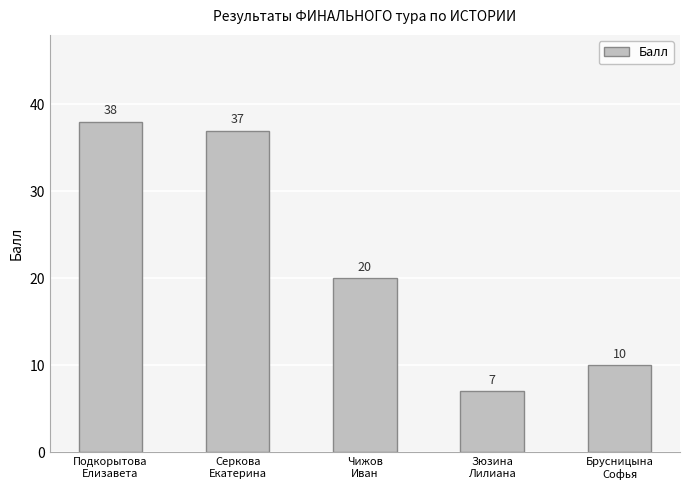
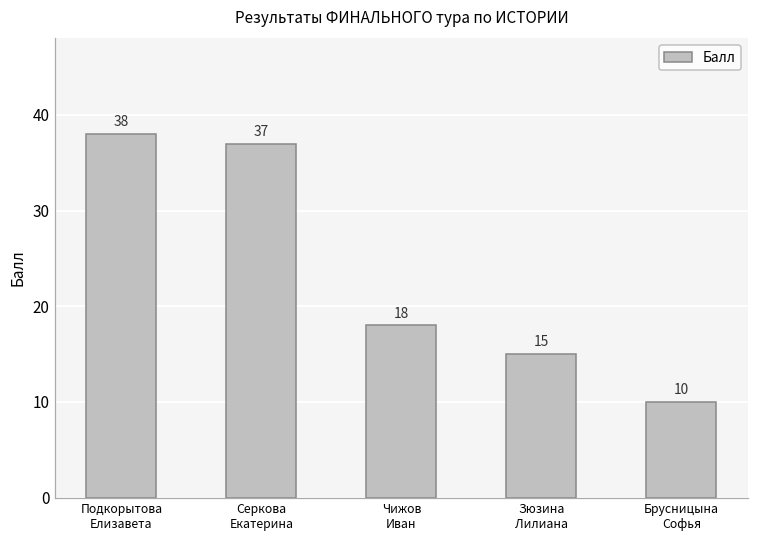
Чижов Иван: 20 -> 18
Зюзина Лилиана: 7 -> 15
